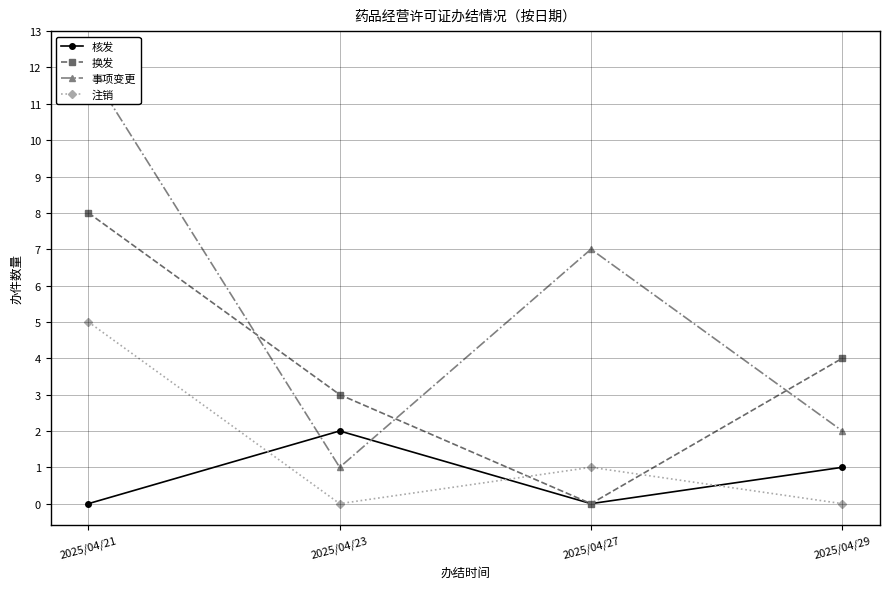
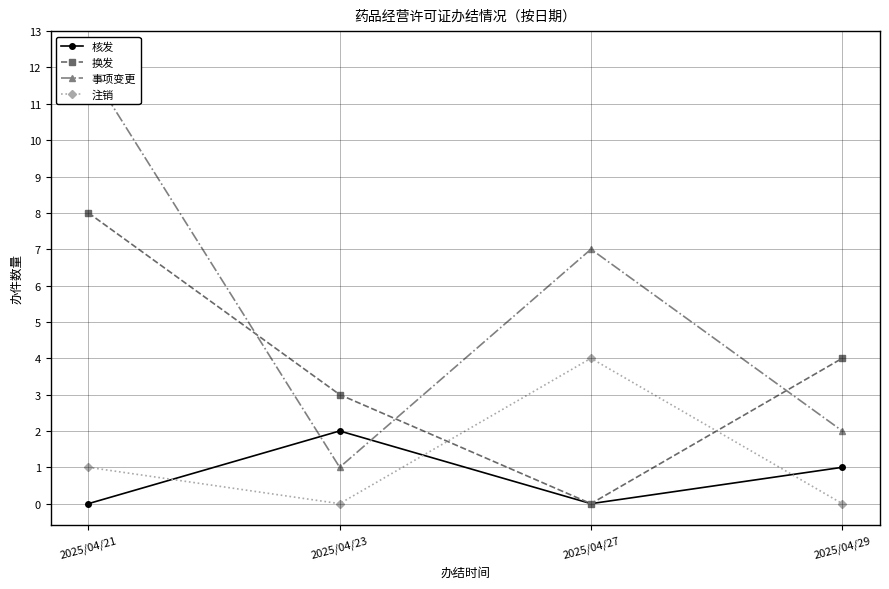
注销, 2025/04/21: 5 -> 1
注销, 2025/04/27: 1 -> 4
